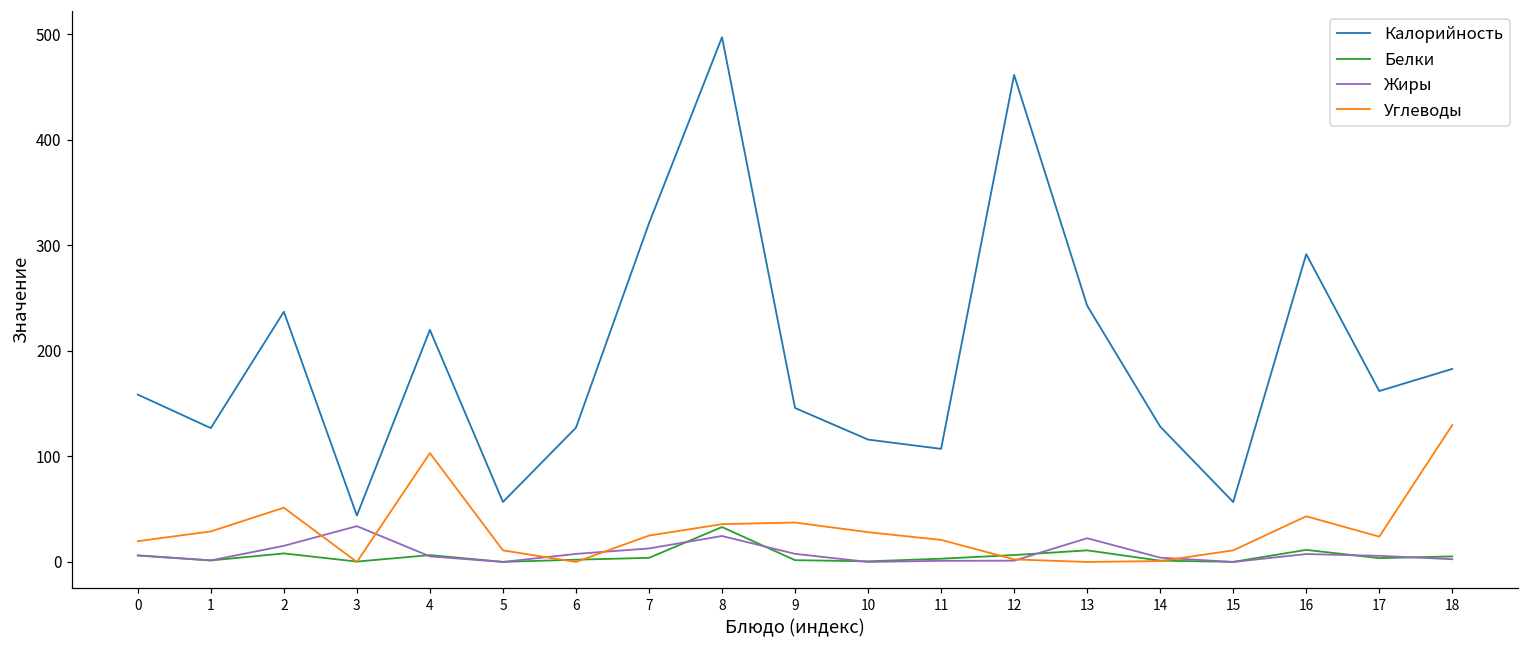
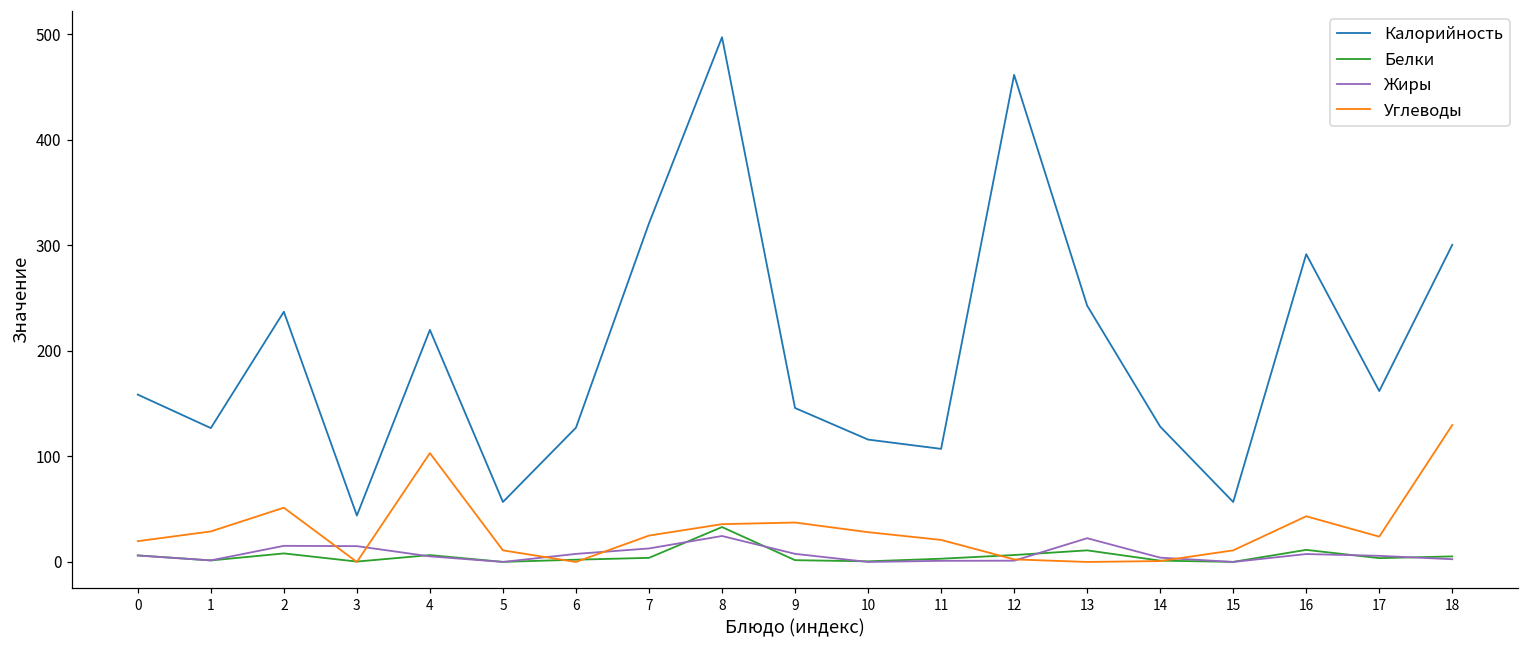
Жиры, 3: 30 -> 10
Калорийность, 18: 180 -> 300
